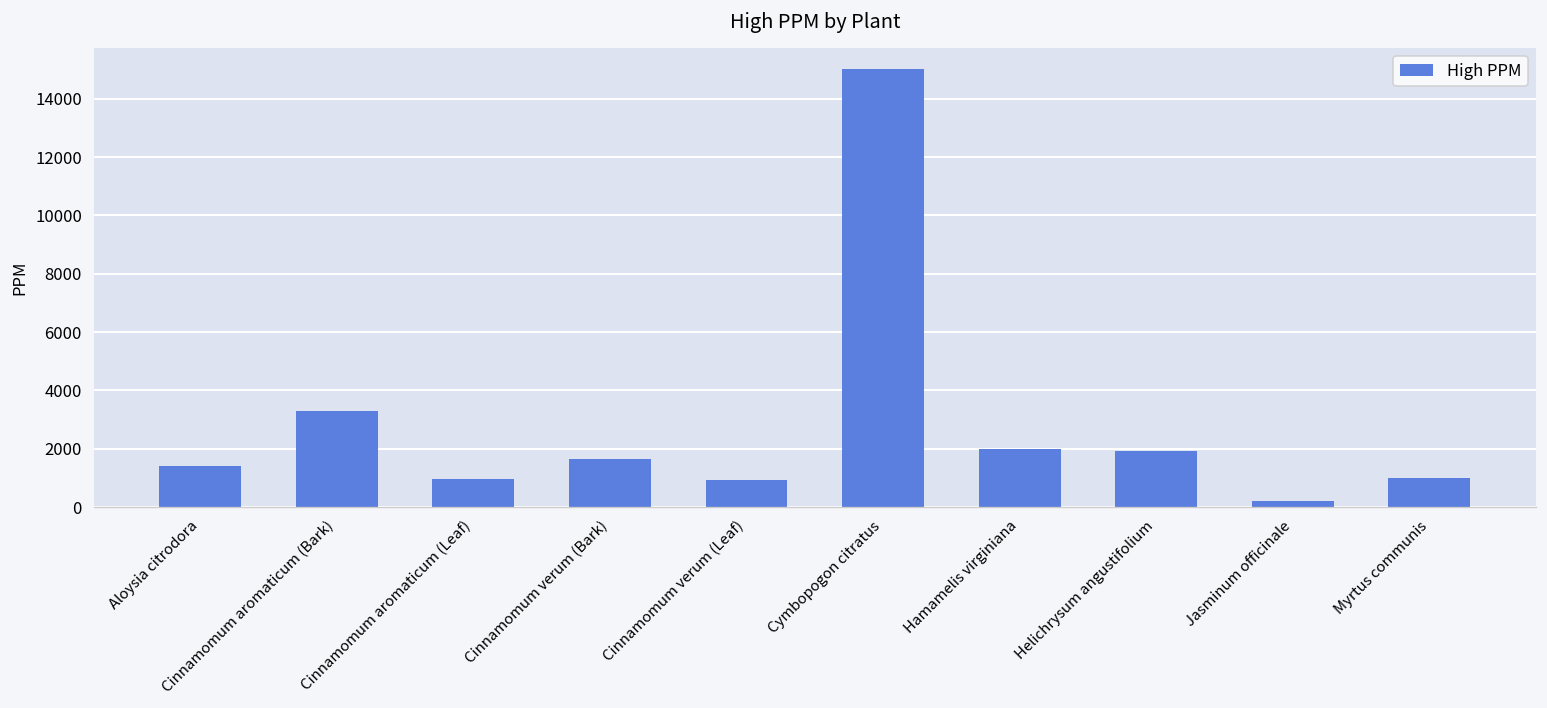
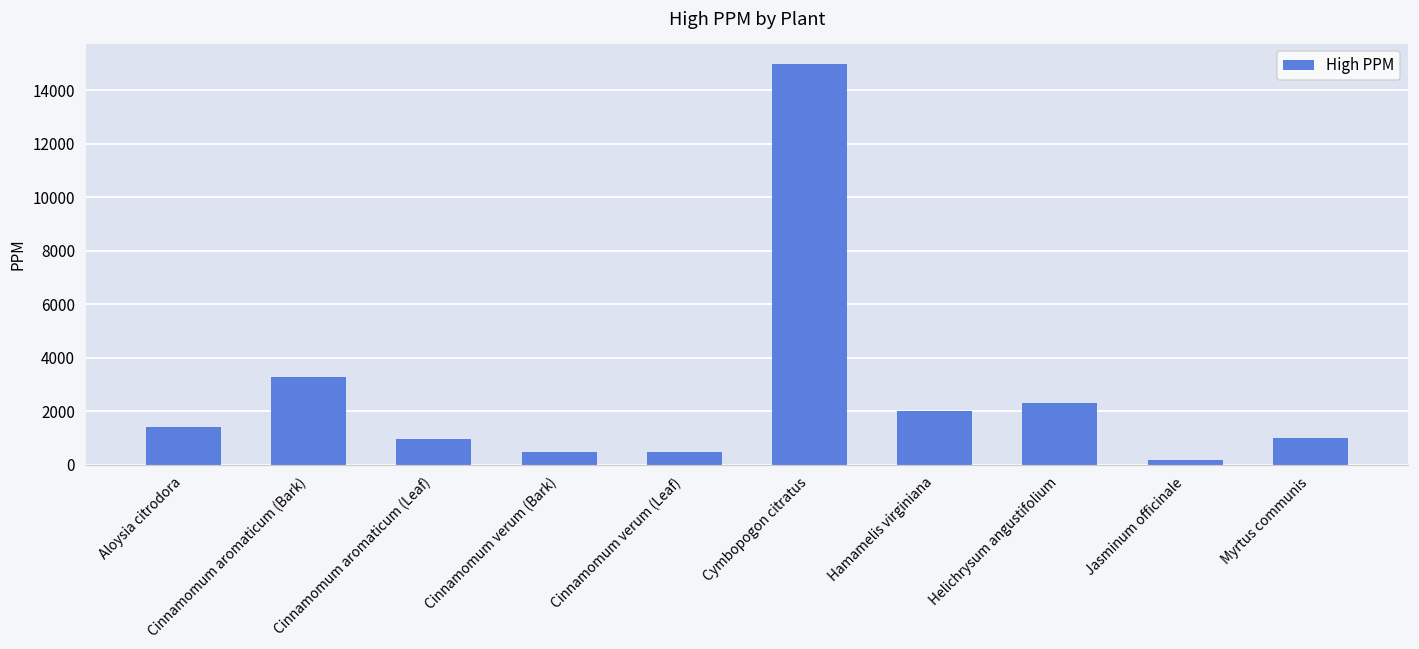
Cinnamomum verum (Bark): 1700 -> 500
Cinnamomum verum (Leaf): 900 -> 500
Helichrysum angustifolium: 1900 -> 2300
